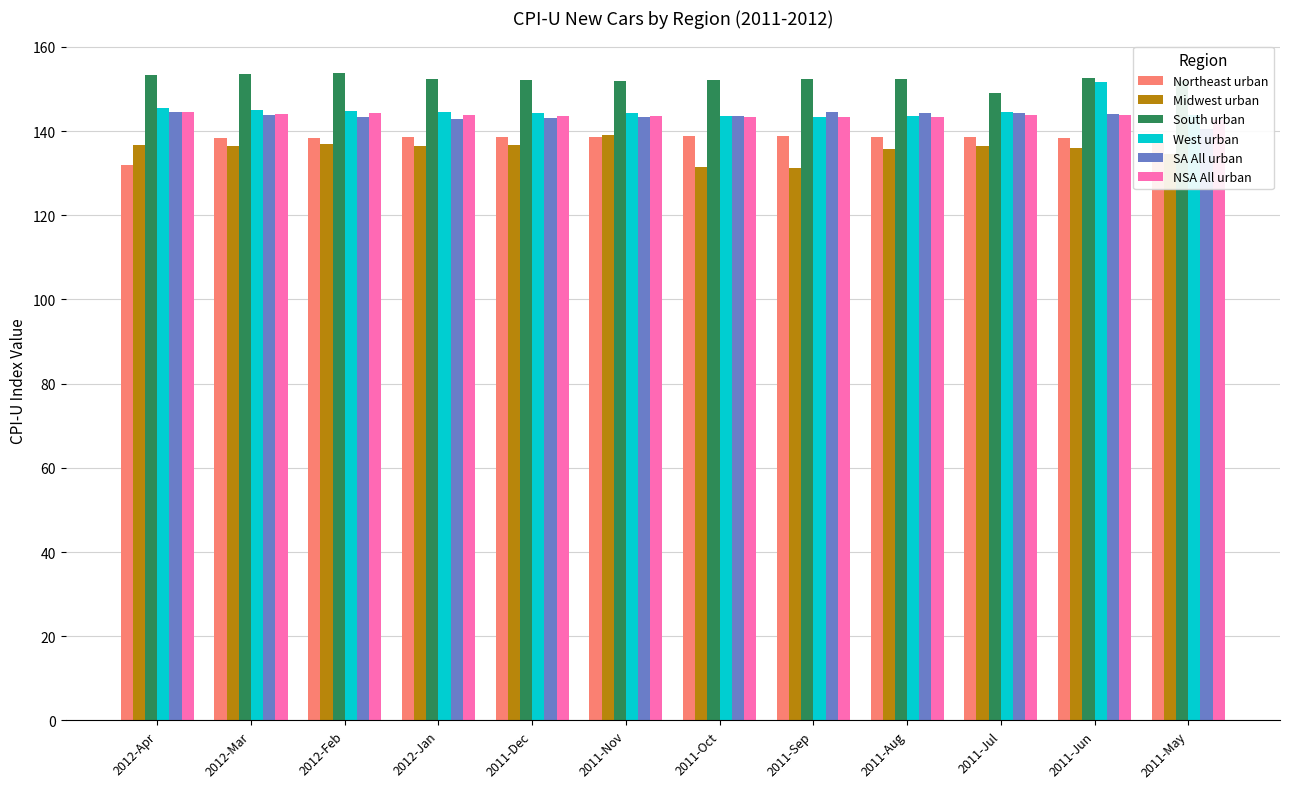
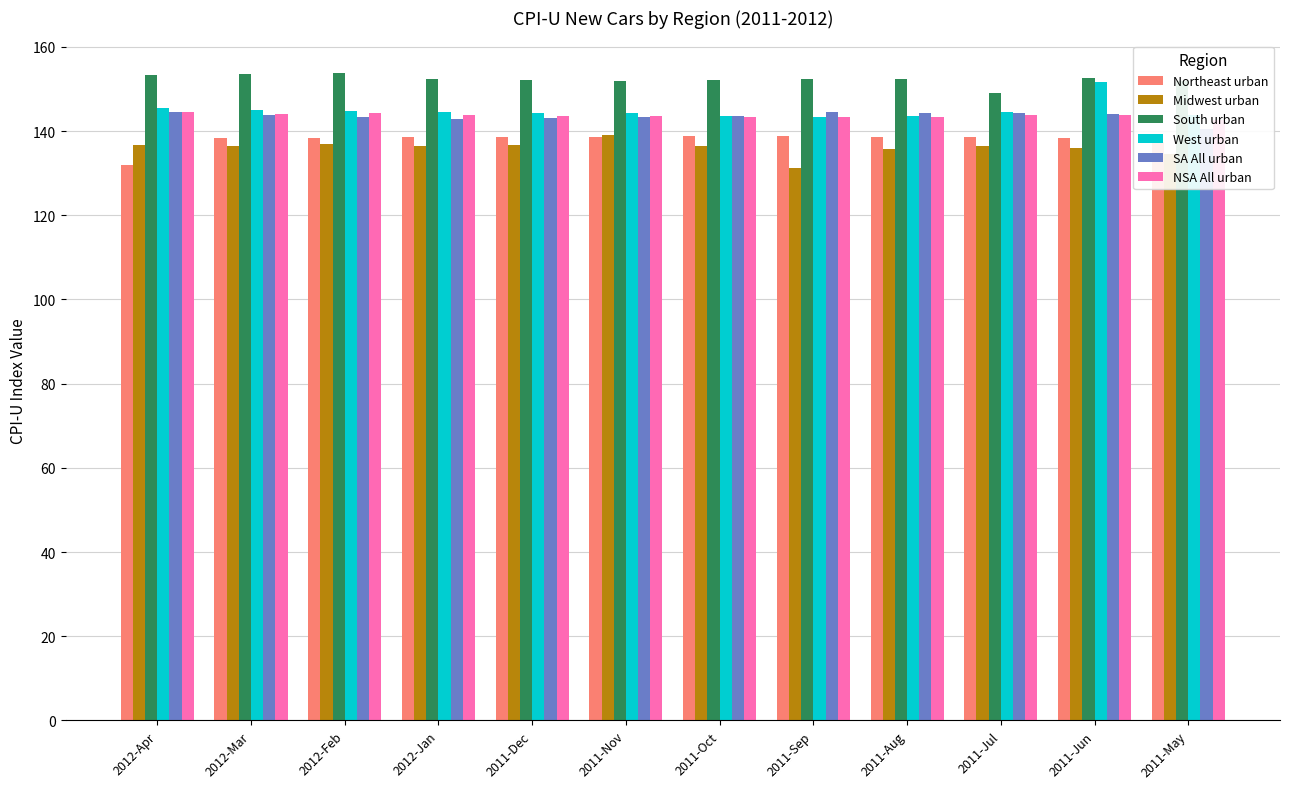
Midwest urban, 2011-Oct: 131 -> 136
